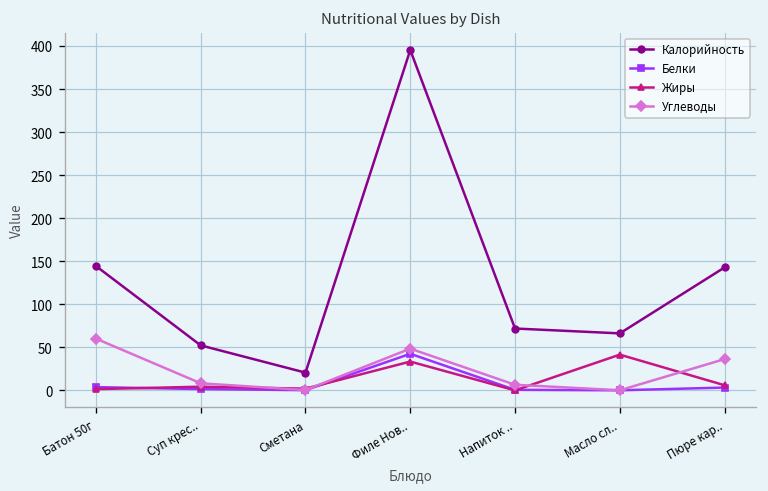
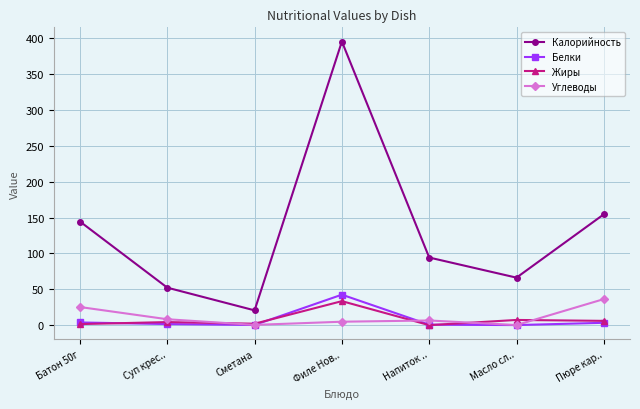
Углеводы, Батон 50г: 60 -> 30
Углеводы, Филе Нов..: 50 -> 0
Калорийность, Напиток ..: 70 -> 90
Жиры, Масло сл..: 40 -> 10
Калорийность, Пюре кар..: 140 -> 150
